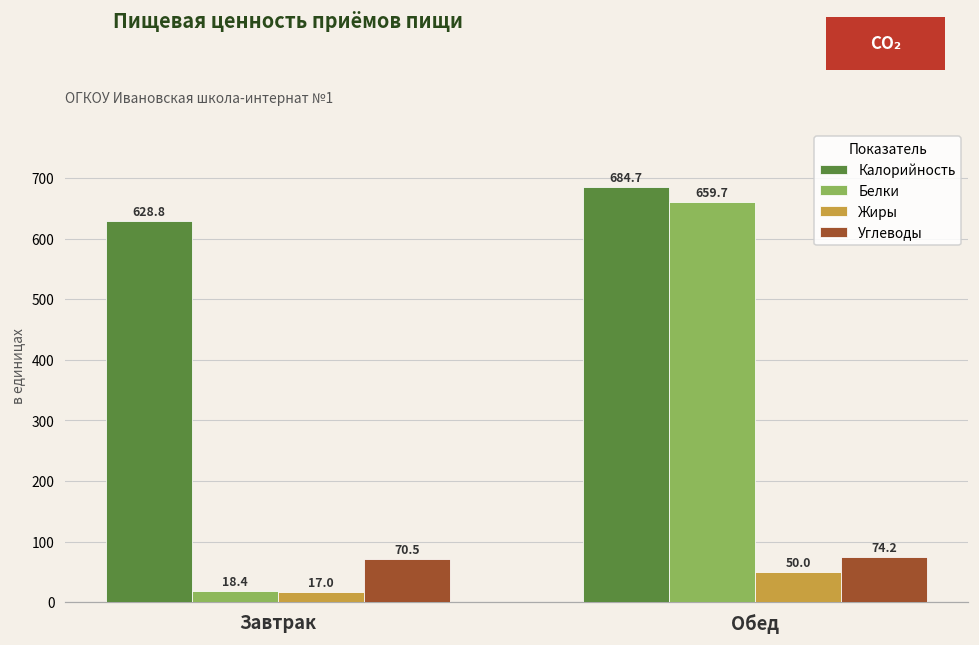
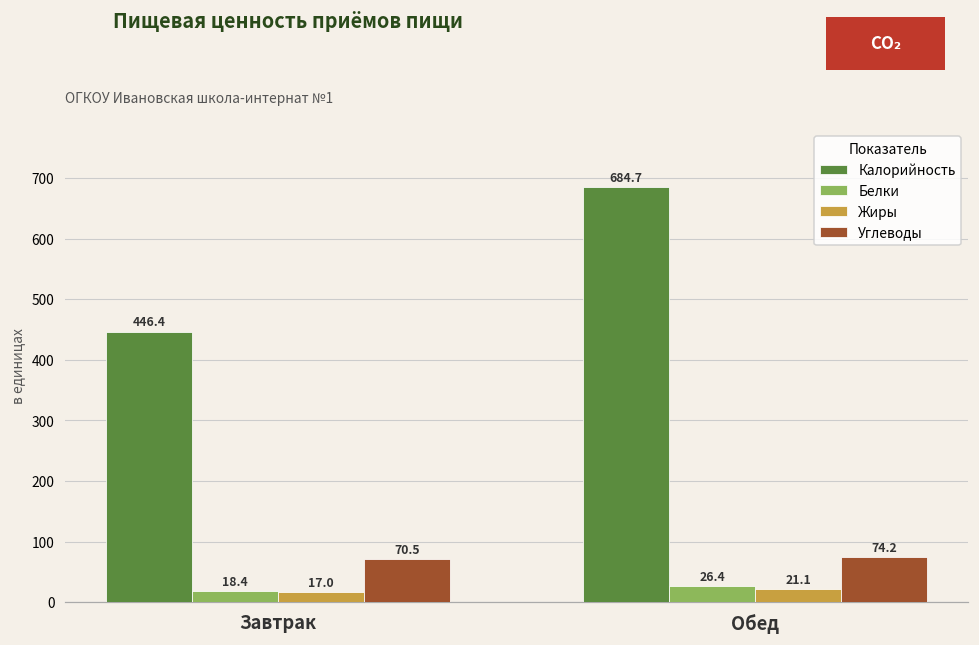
Калорийность, Завтрак: 628.8 -> 446.4
Белки, Обед: 659.7 -> 26.4
Жиры, Обед: 50.0 -> 21.1
